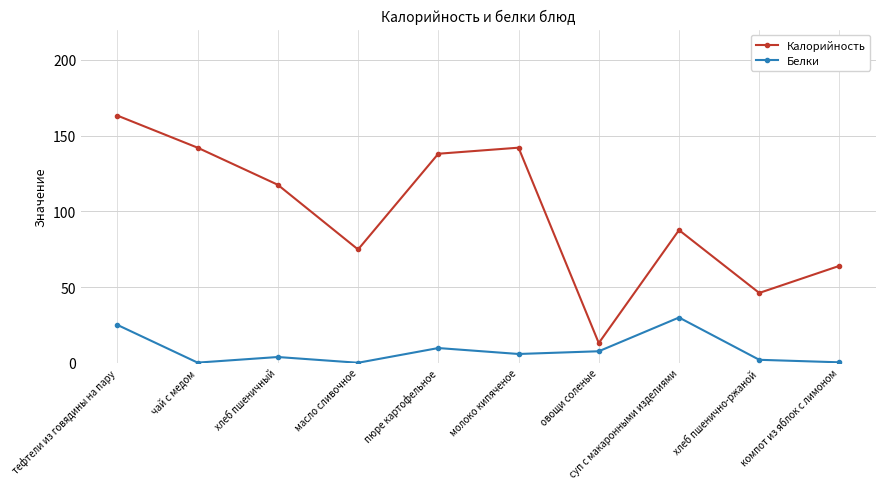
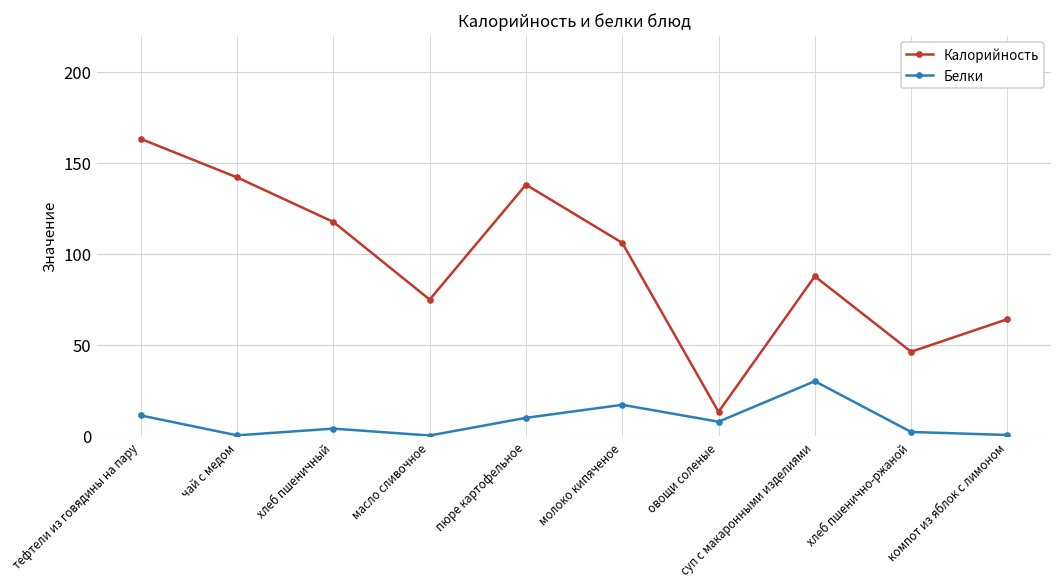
Белки, тефтели из говядины на пару: 25 -> 11
Калорийность, молоко кипяченое: 142 -> 106
Белки, молоко кипяченое: 6 -> 17
